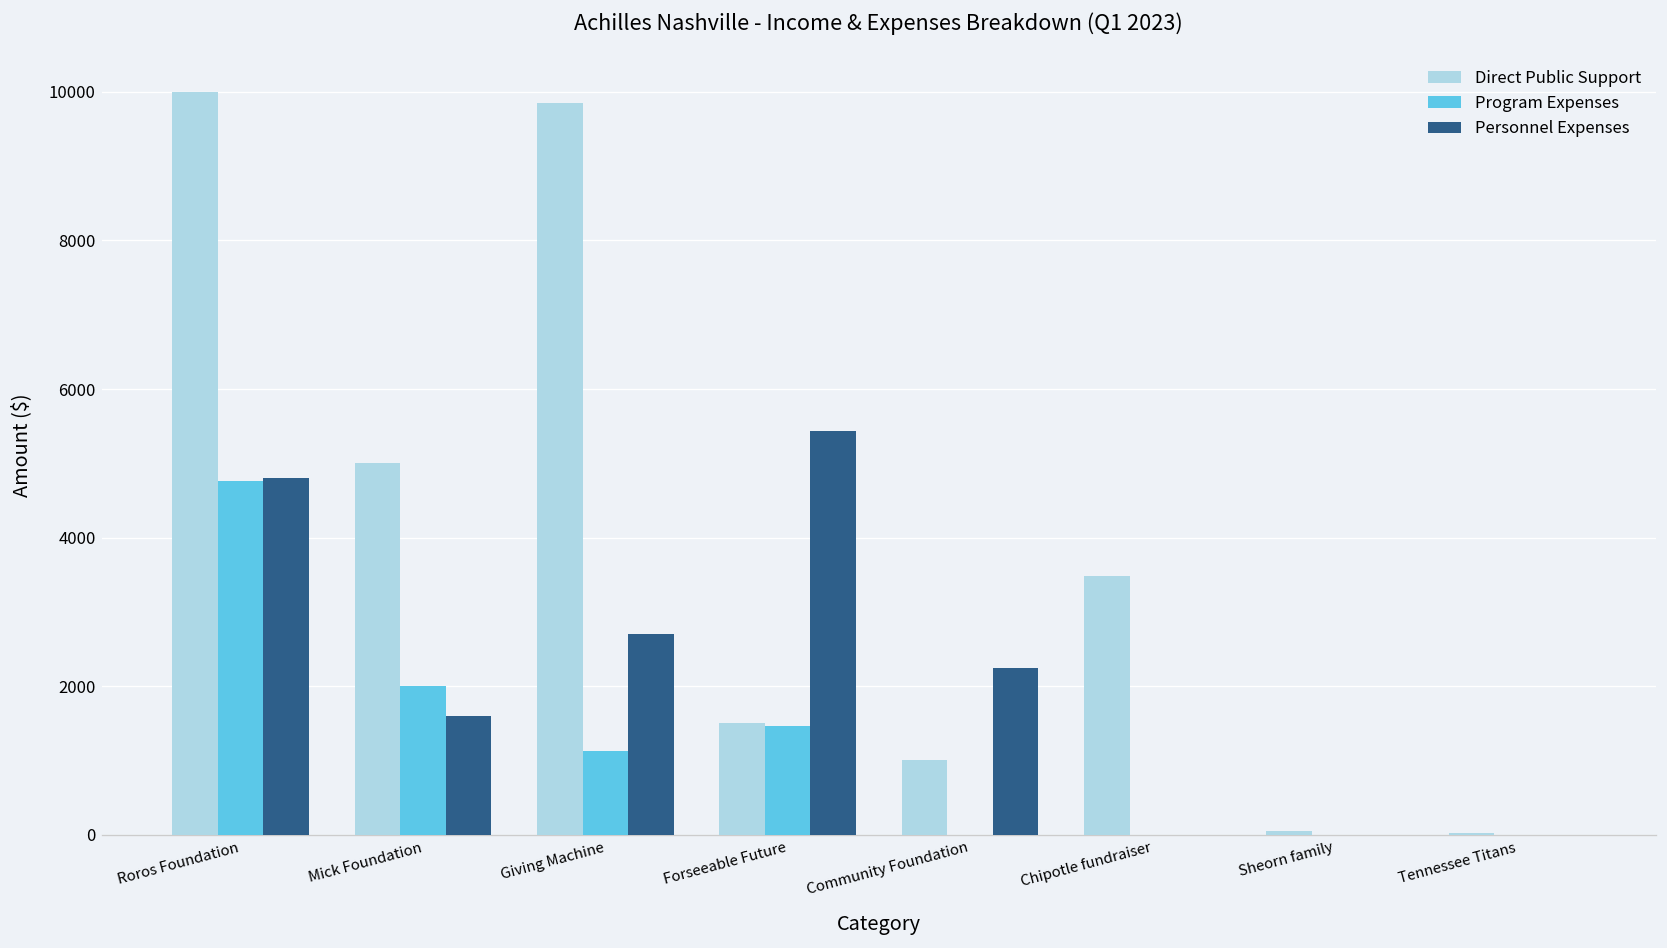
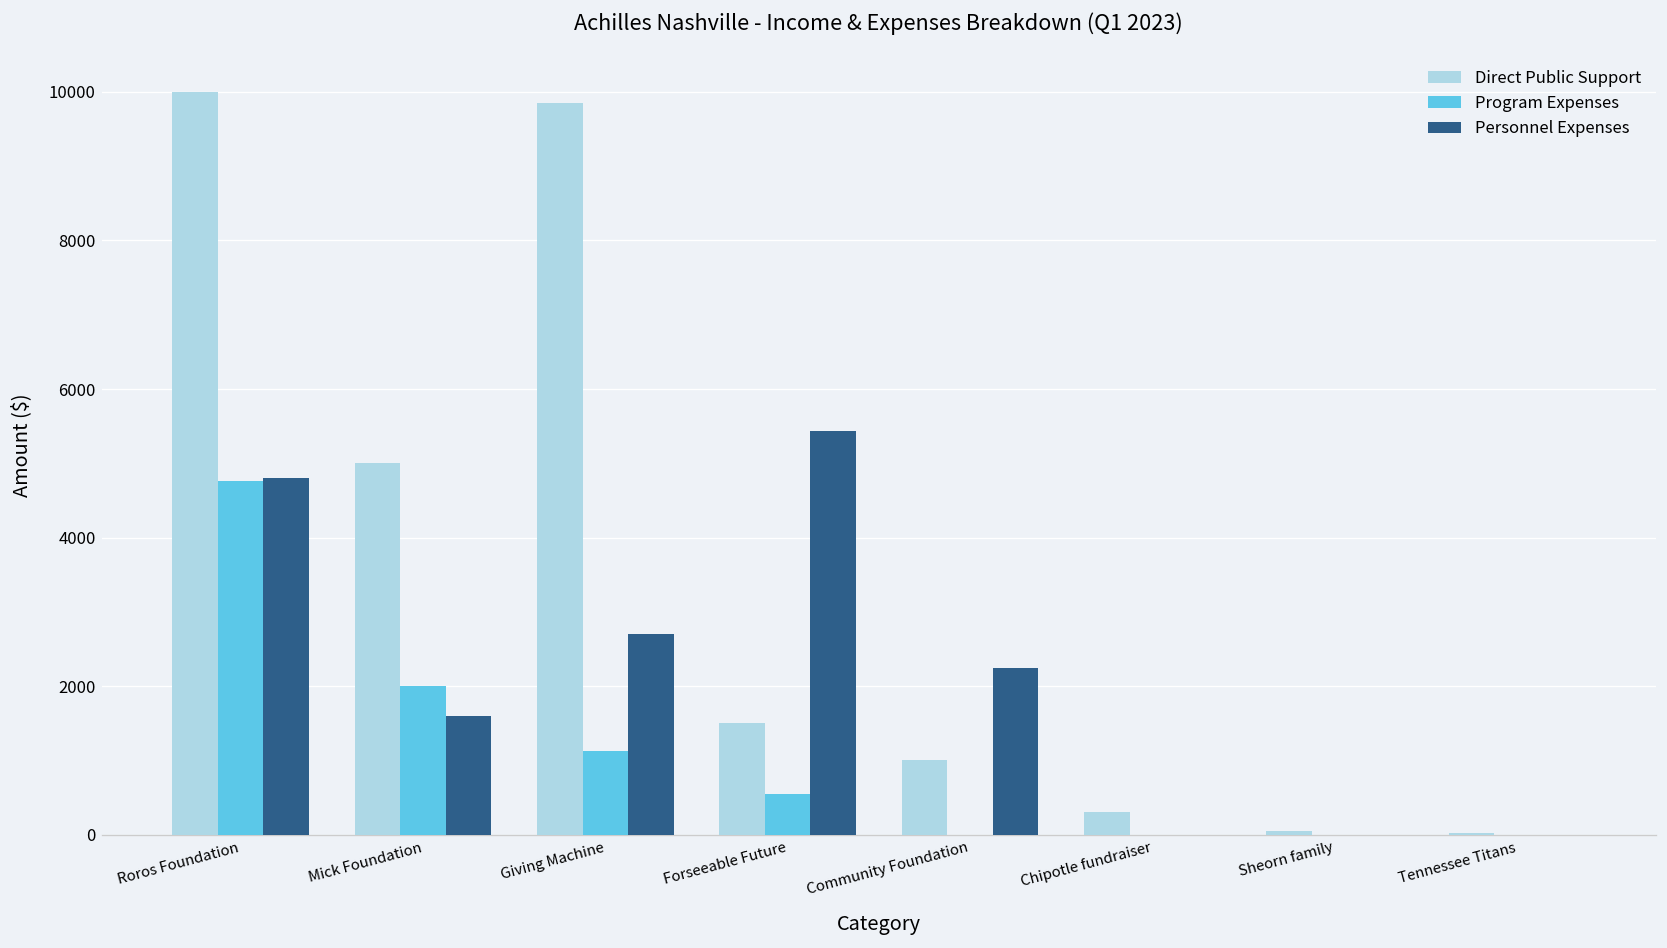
Program Expenses, Forseeable Future: 1500 -> 500
Direct Public Support, Chipotle fundraiser: 3500 -> 300
